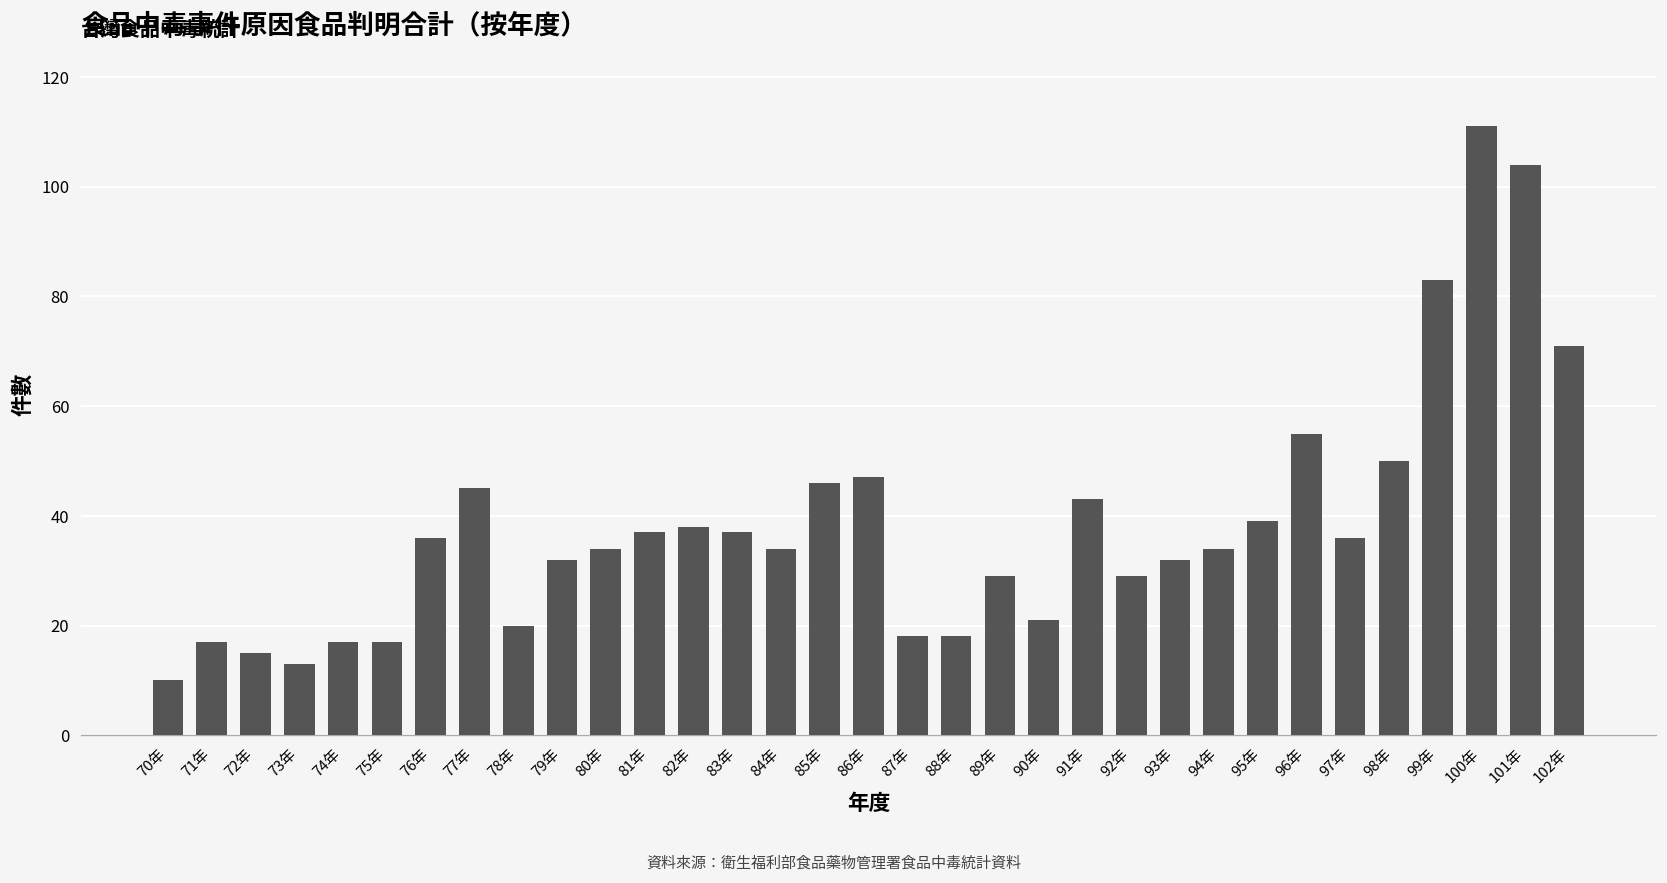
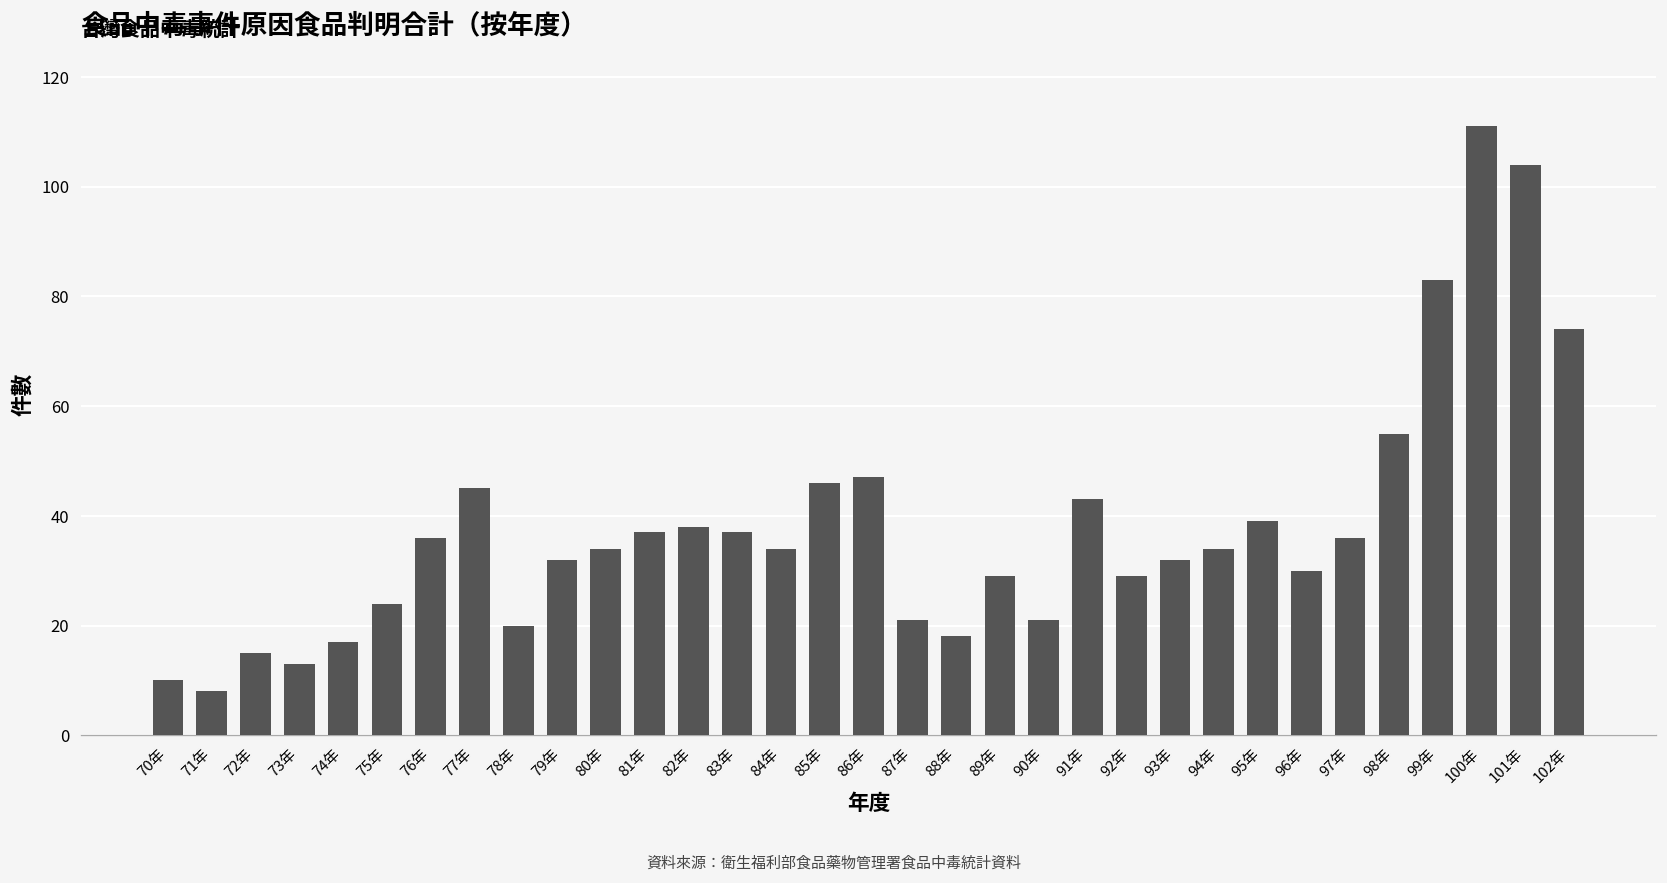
71年: 17 -> 8
75年: 17 -> 24
87年: 18 -> 21
96年: 55 -> 30
98年: 50 -> 55
102年: 71 -> 74
